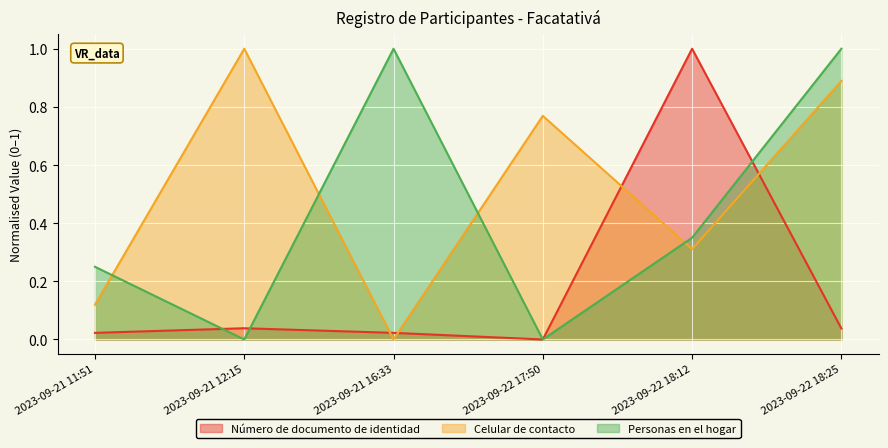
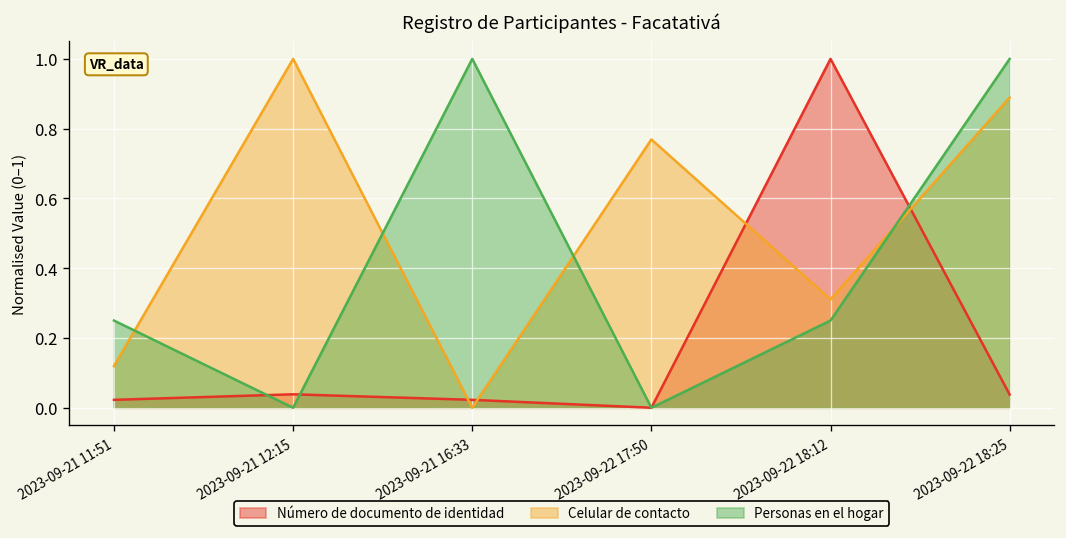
Personas en el hogar, 2023-09-22 18:12: 0.35 -> 0.25
